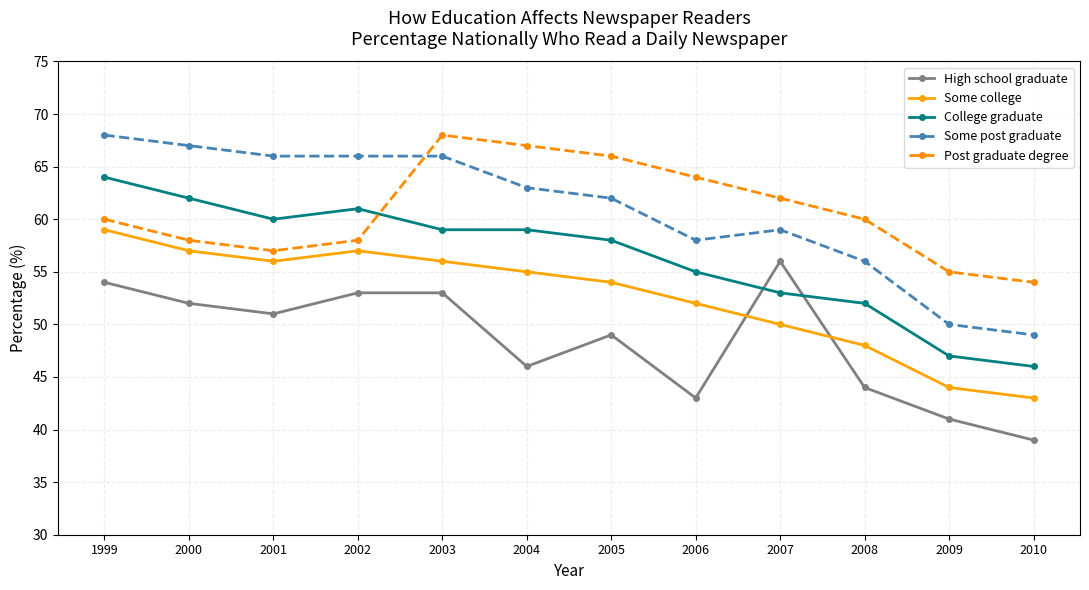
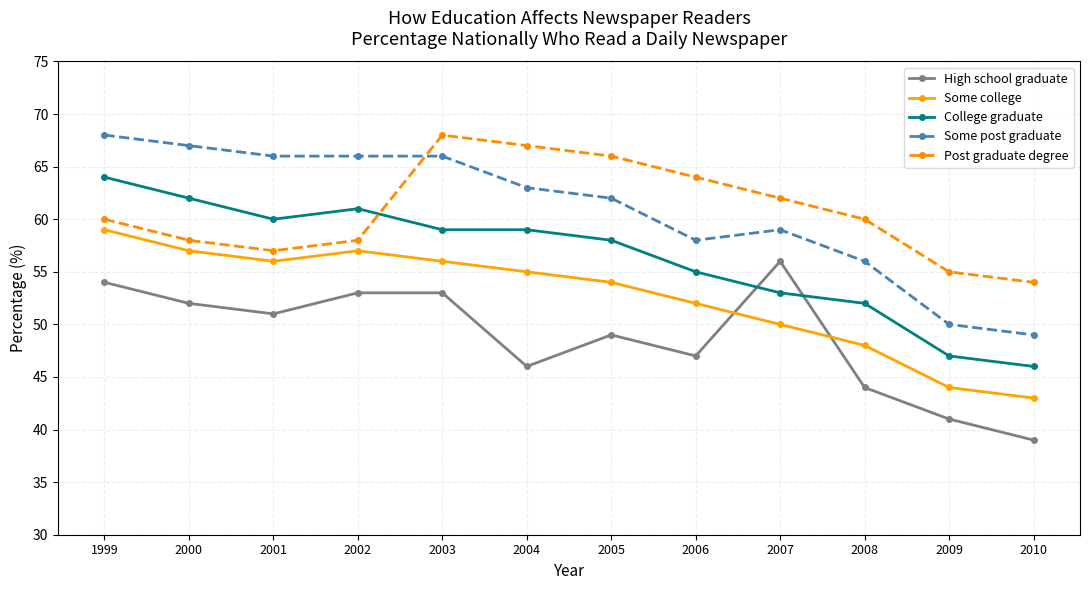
High school graduate, 2006: 43 -> 47
